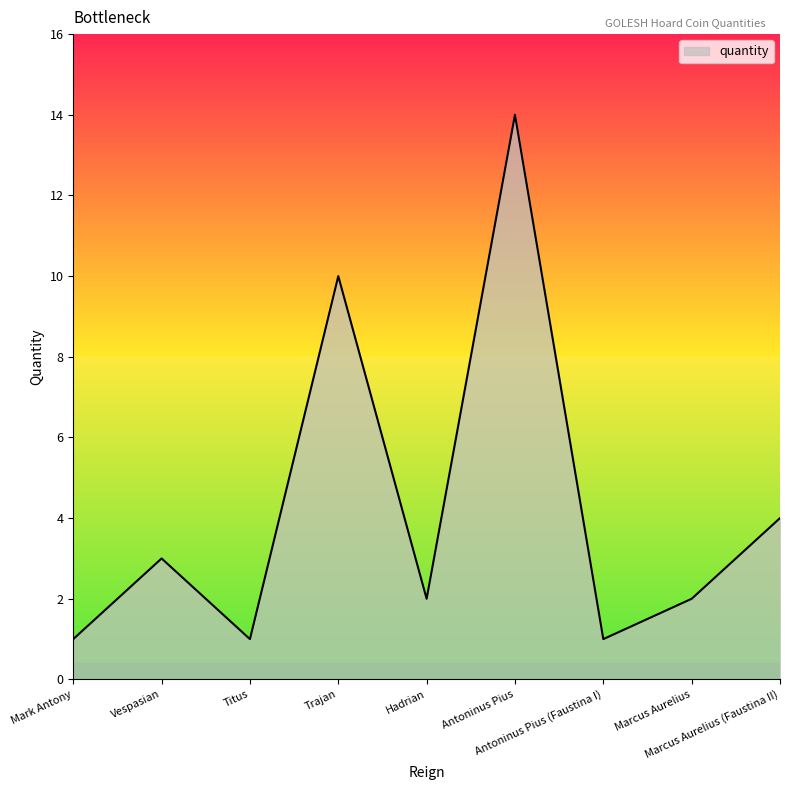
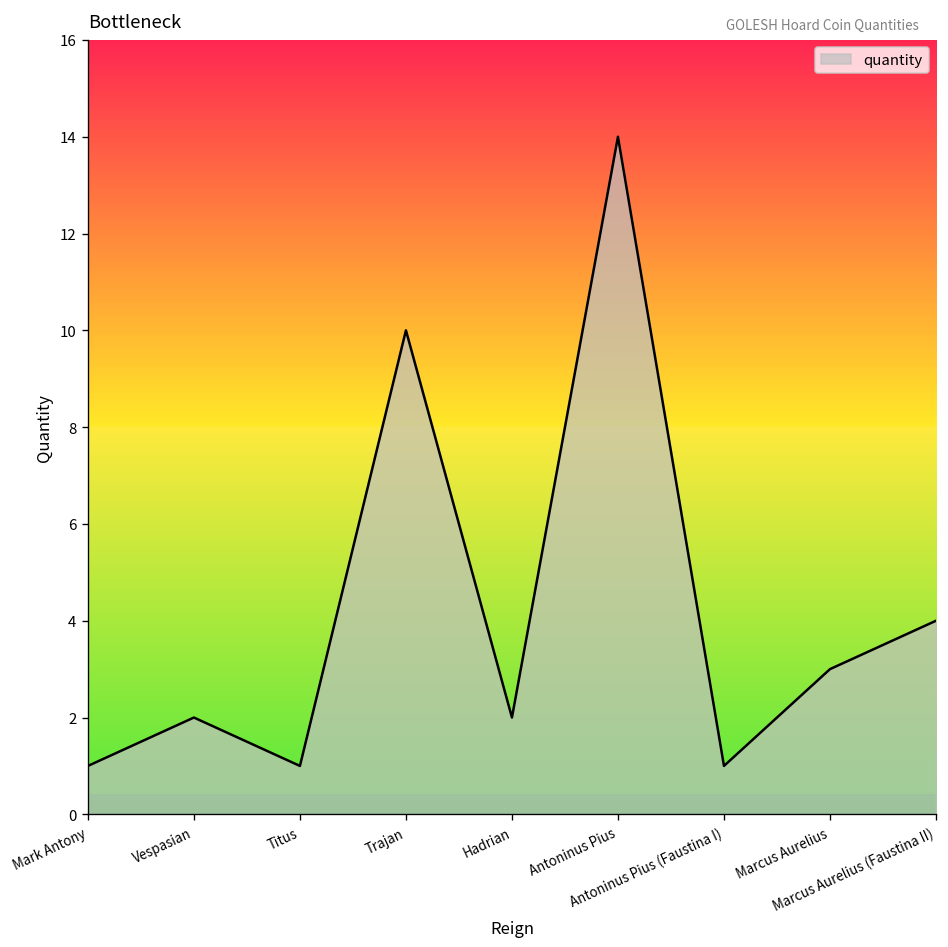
Vespasian: 3 -> 2
Marcus Aurelius: 2 -> 3
